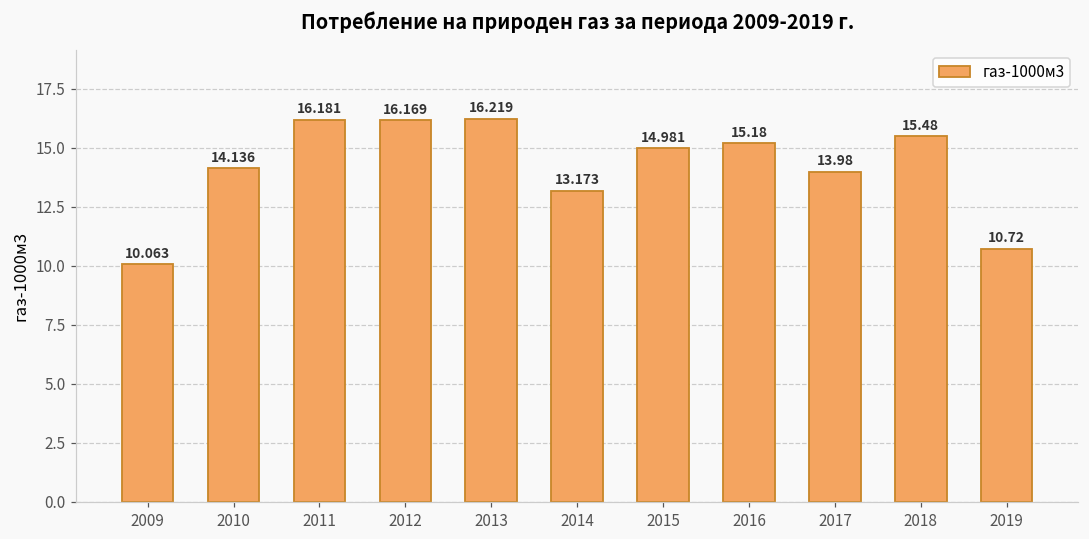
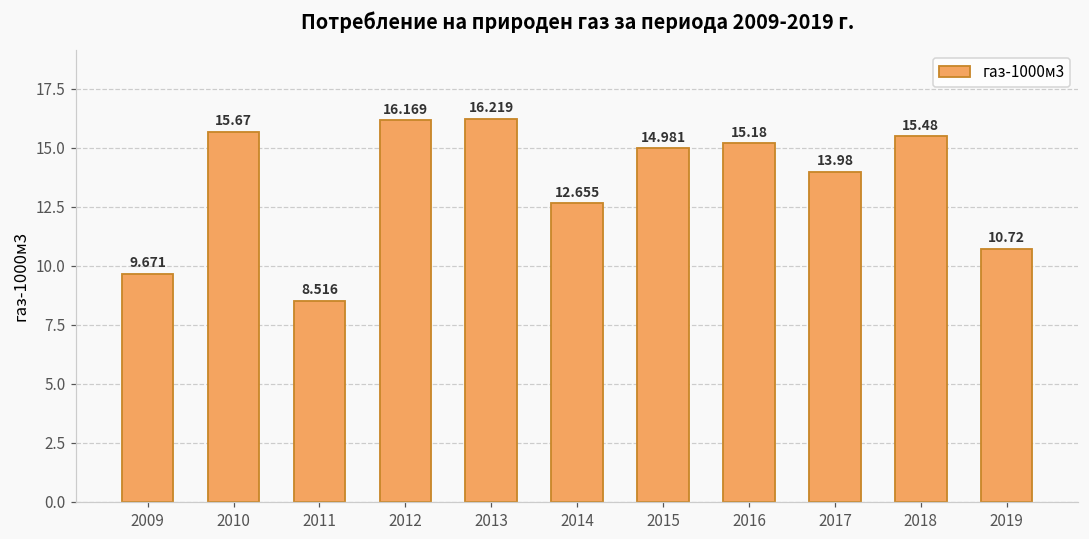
2009: 10.063 -> 9.671
2010: 14.136 -> 15.67
2011: 16.181 -> 8.516
2014: 13.173 -> 12.655
